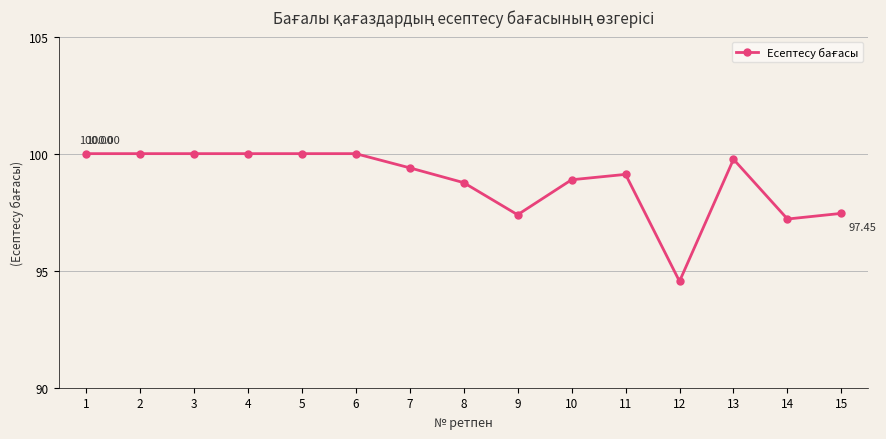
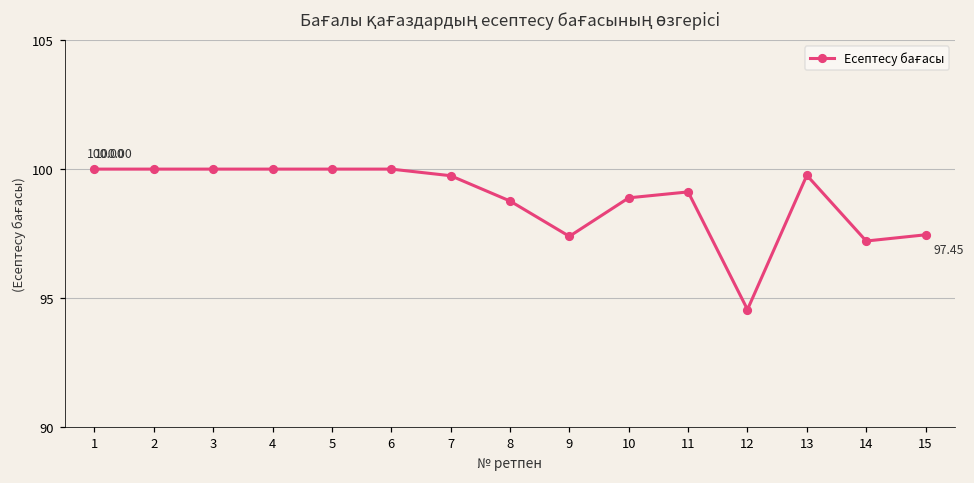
7: 99.4 -> 99.7
